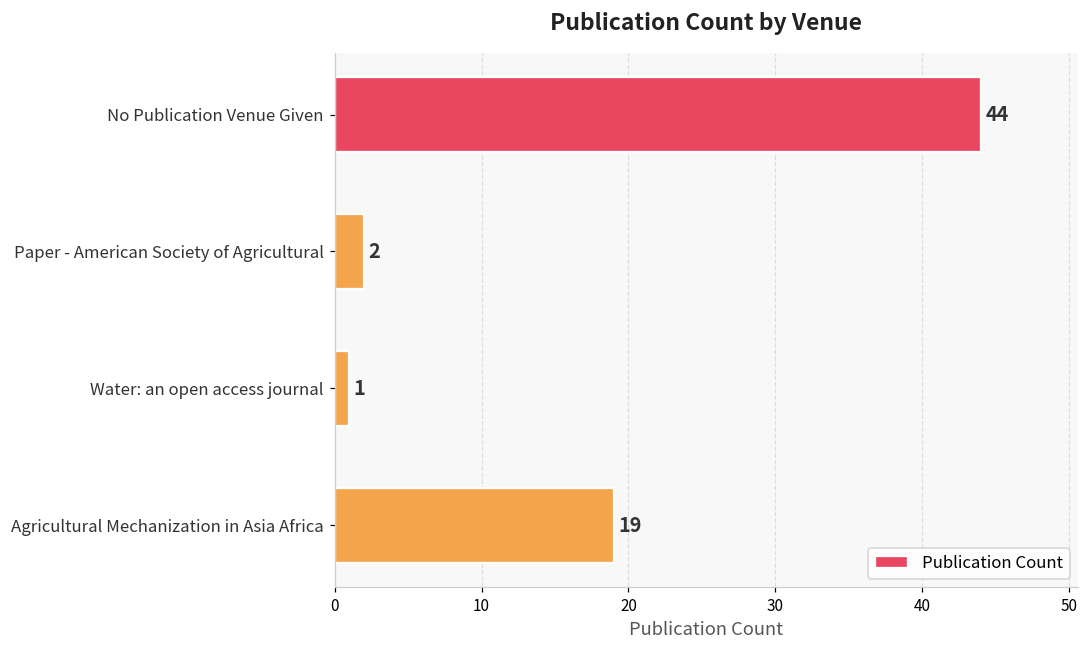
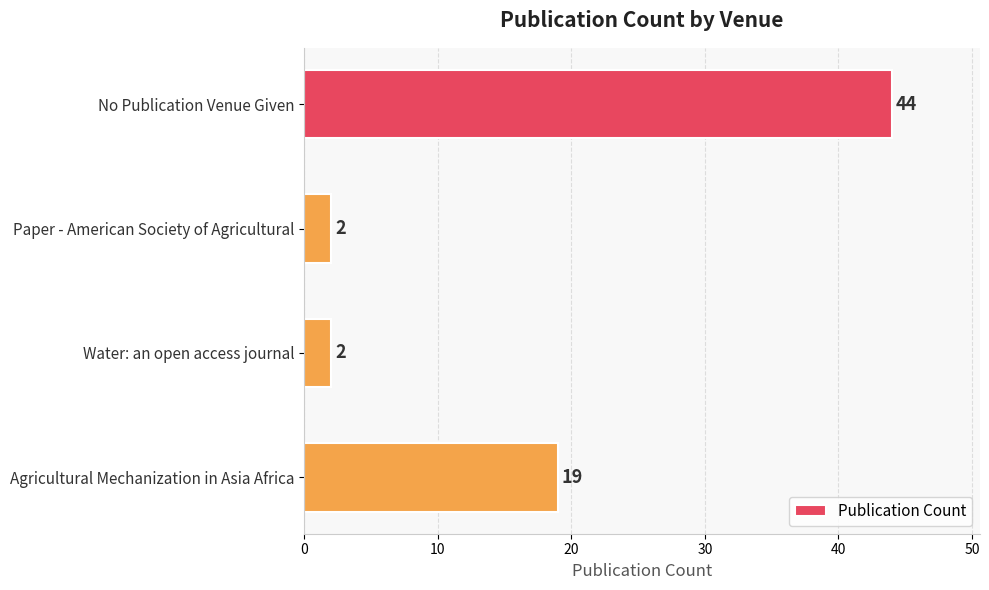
Water: an open access journal: 1 -> 2
